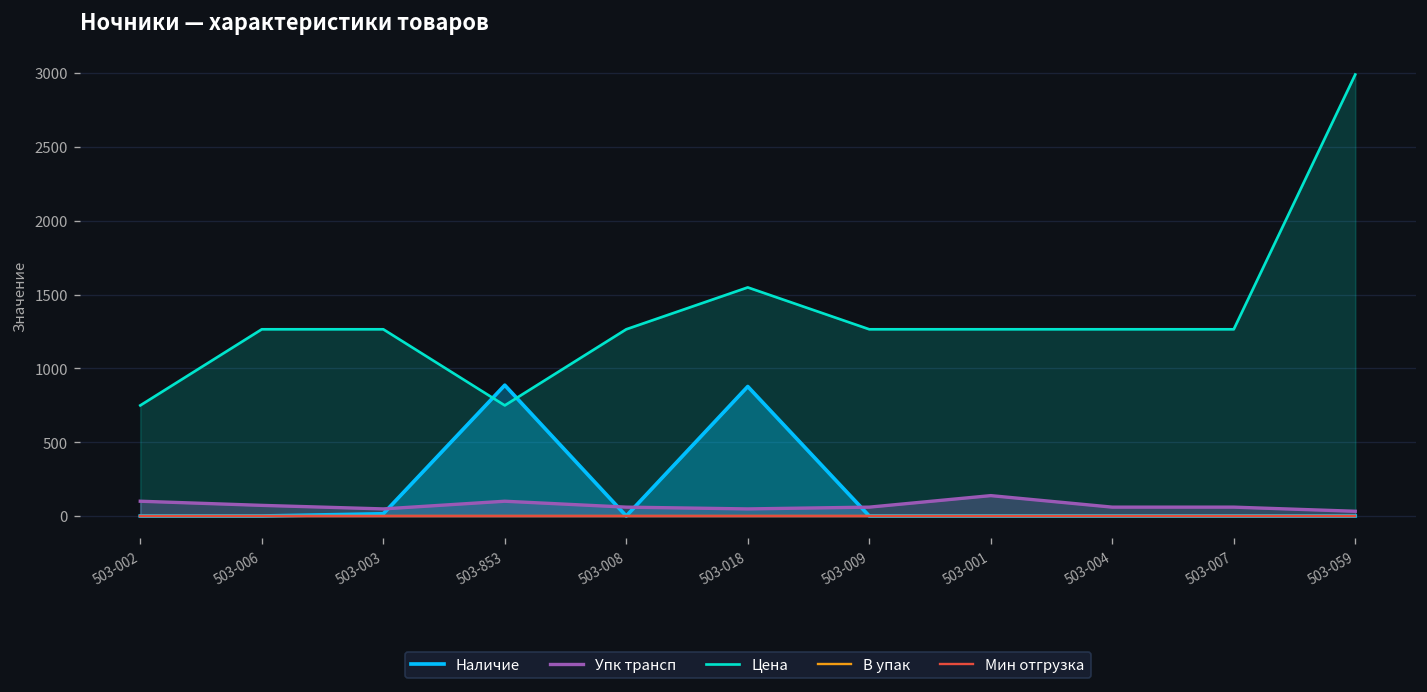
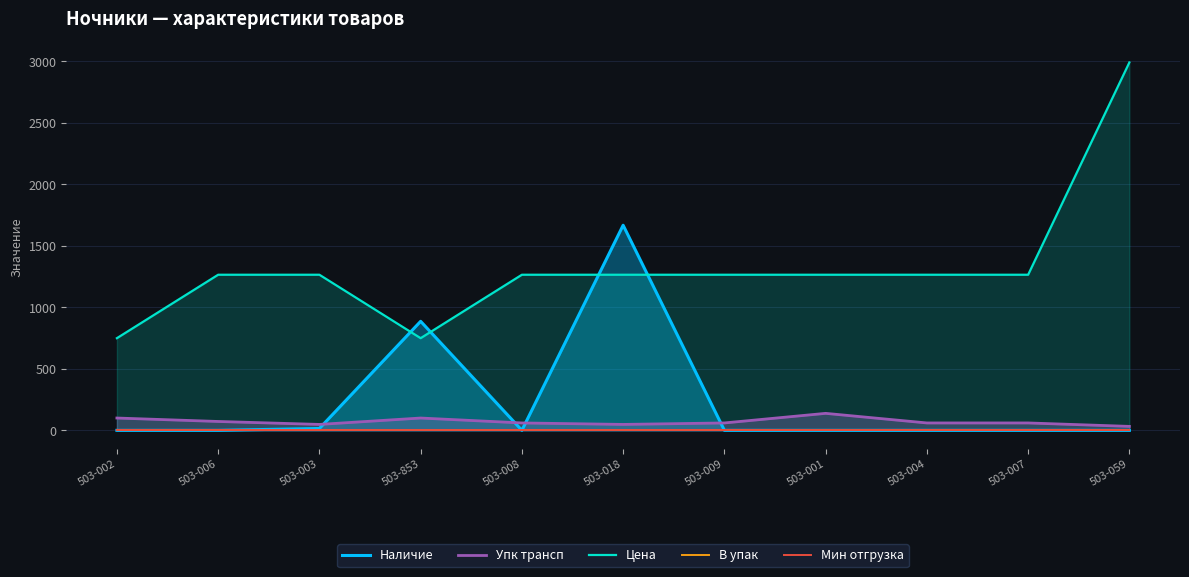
Наличие, 503-018: 880 -> 1670
Цена, 503-018: 1550 -> 1260
